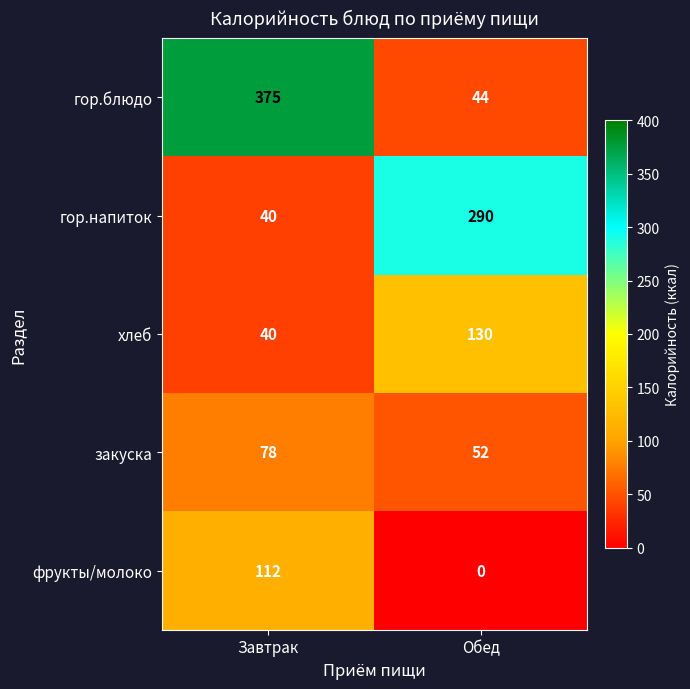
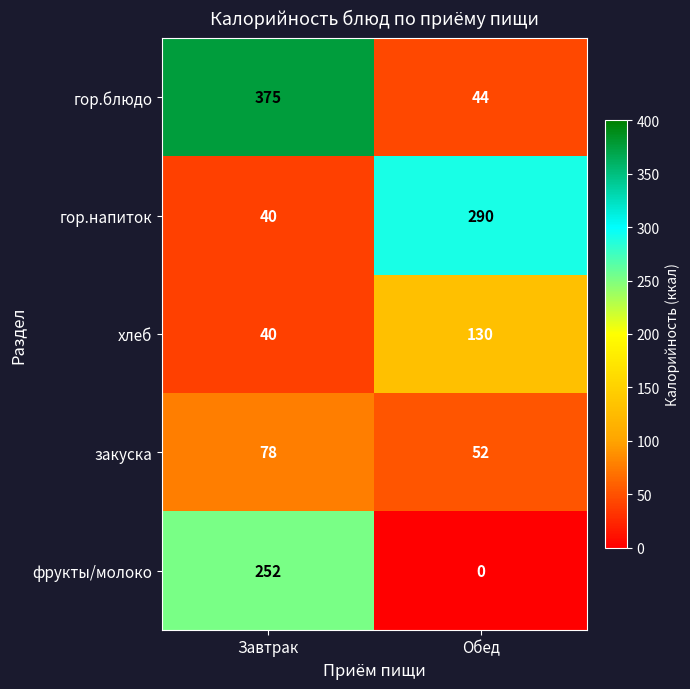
фрукты/молоко, Завтрак: 112 -> 252
